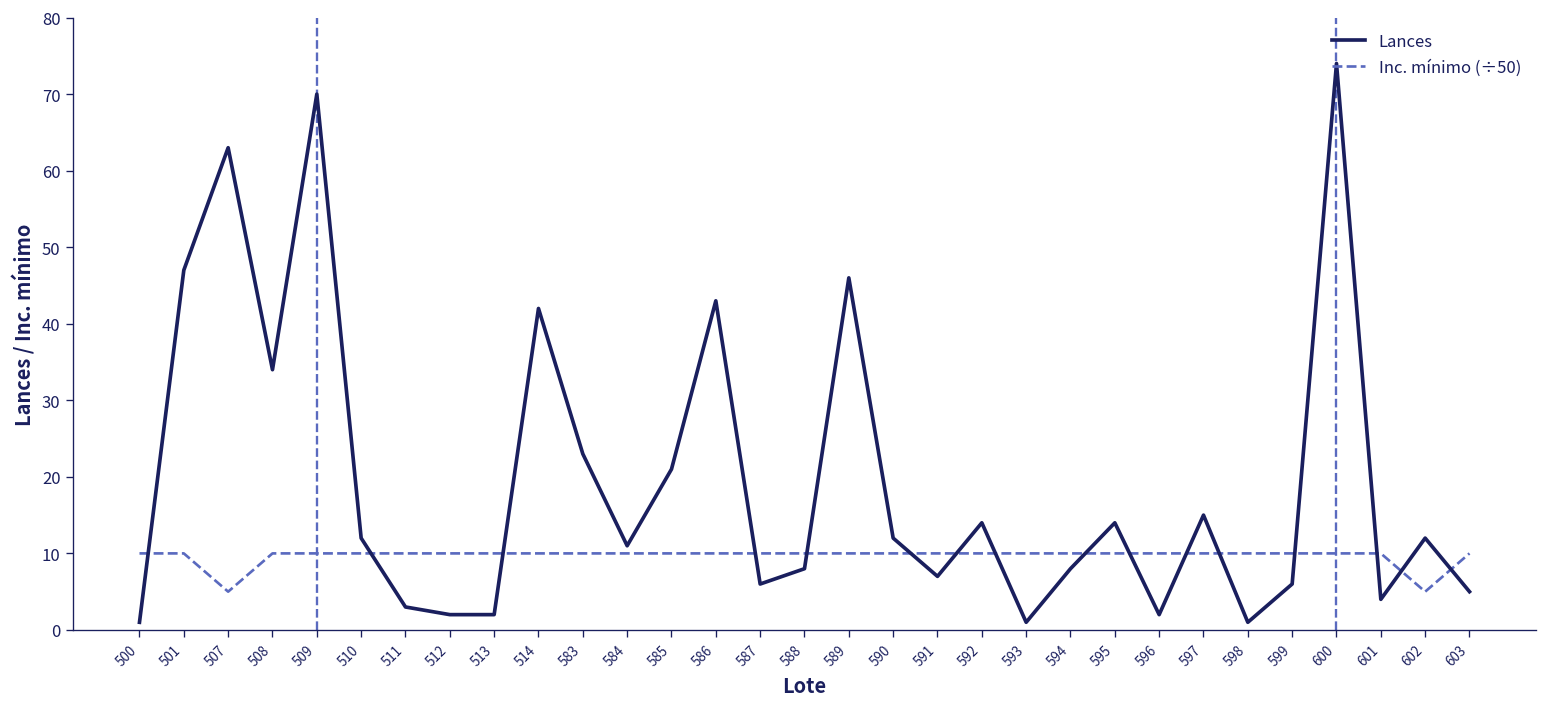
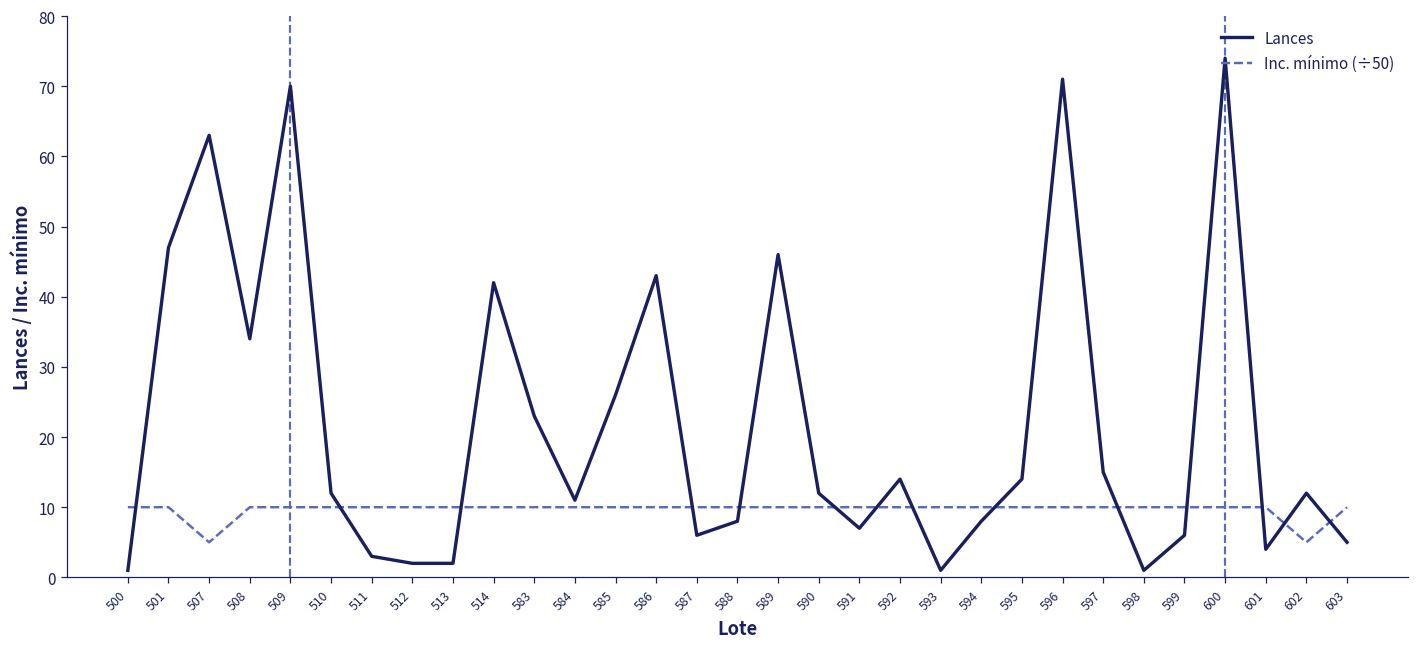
Lances, 585: 21 -> 26
Lances, 596: 2 -> 71
